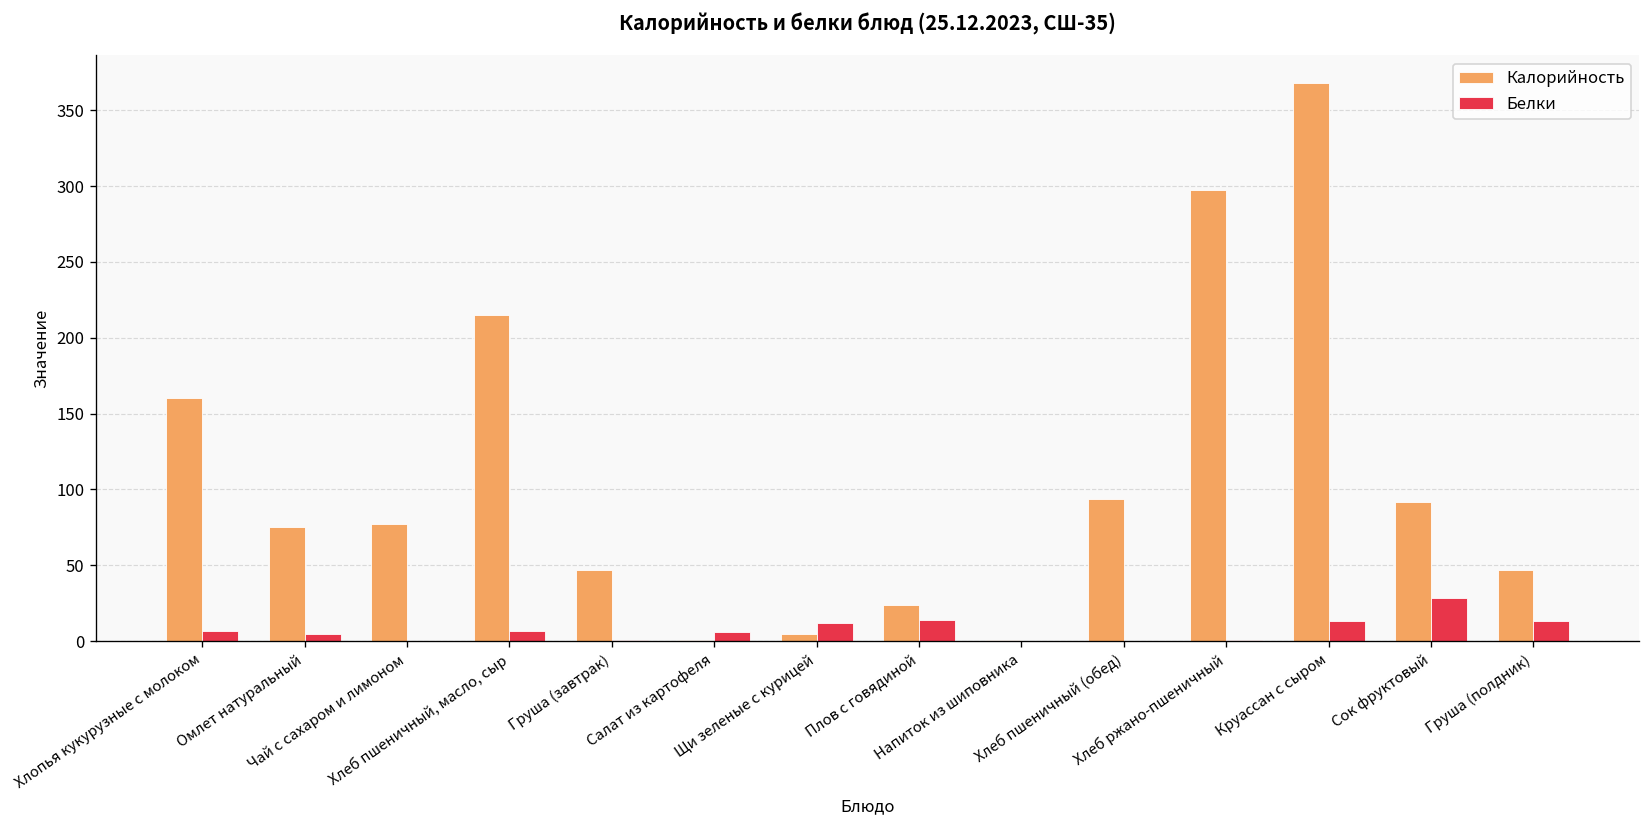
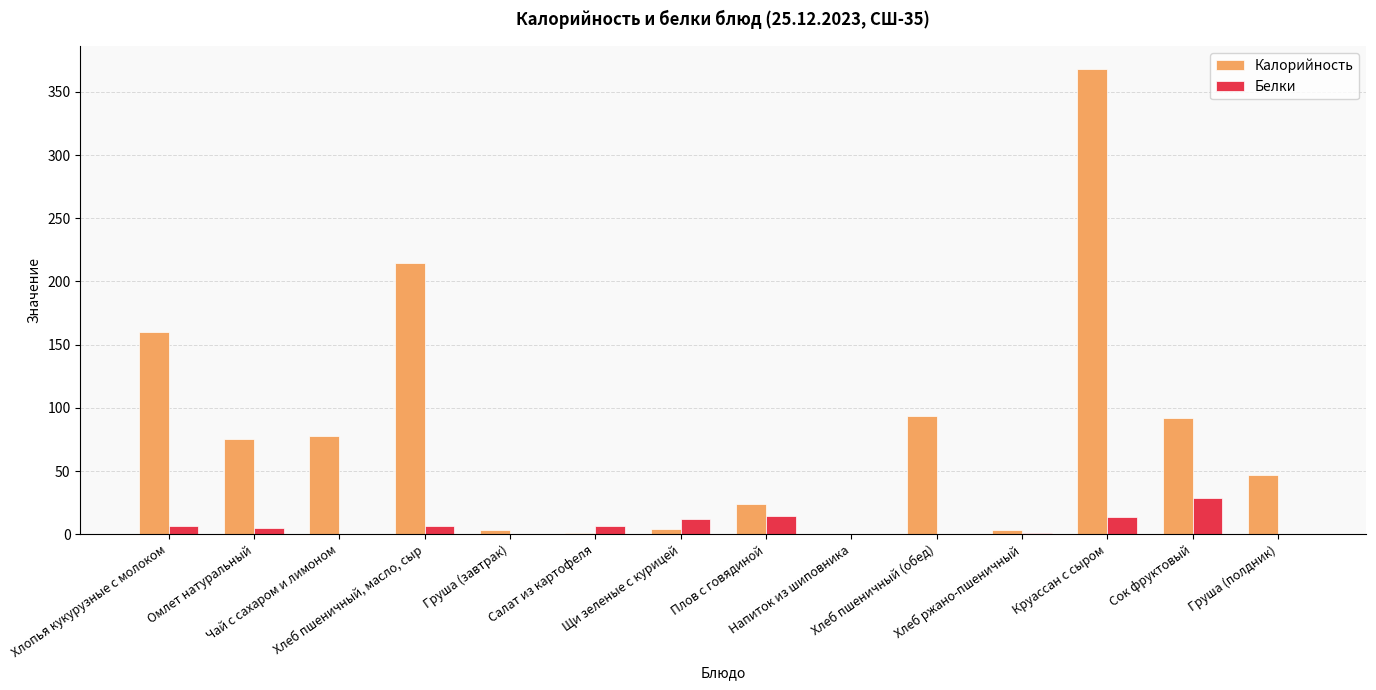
Калорийность, Груша (завтрак): 47 -> 3
Калорийность, Хлеб ржано-пшеничный: 297 -> 3
Белки, Груша (полдник): 13 -> 0
